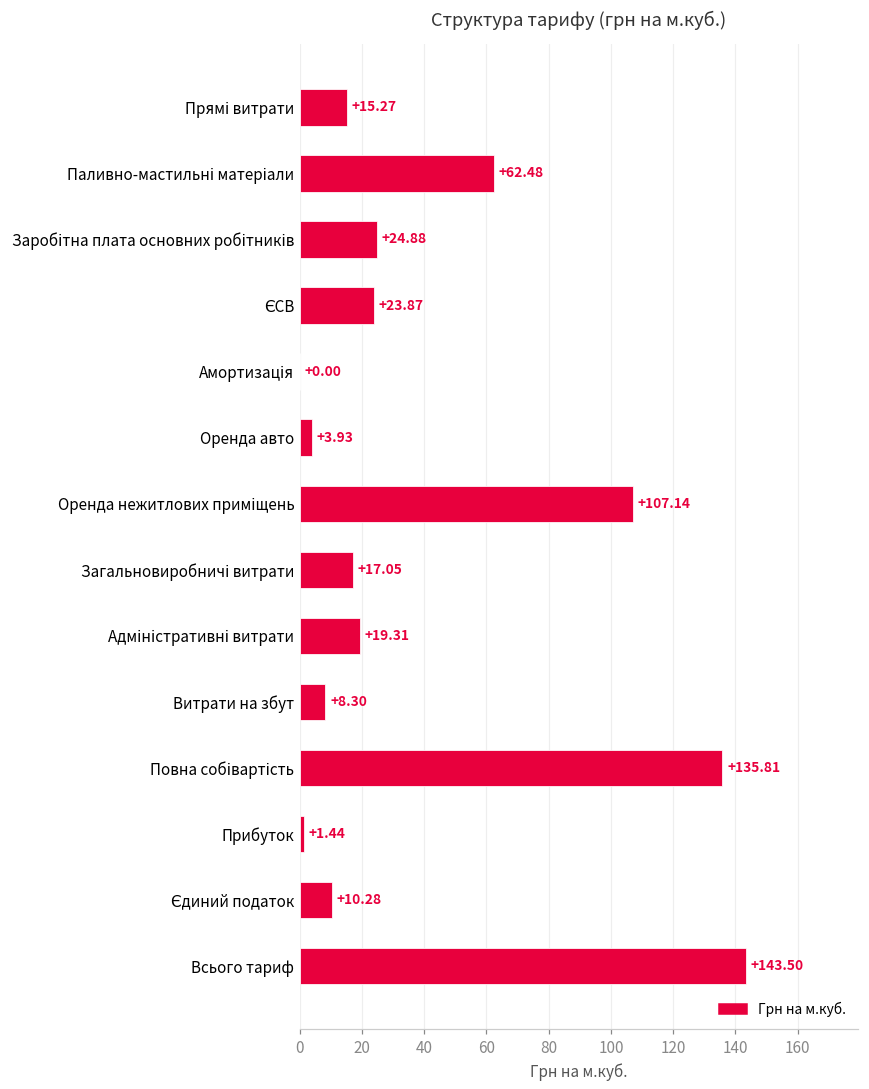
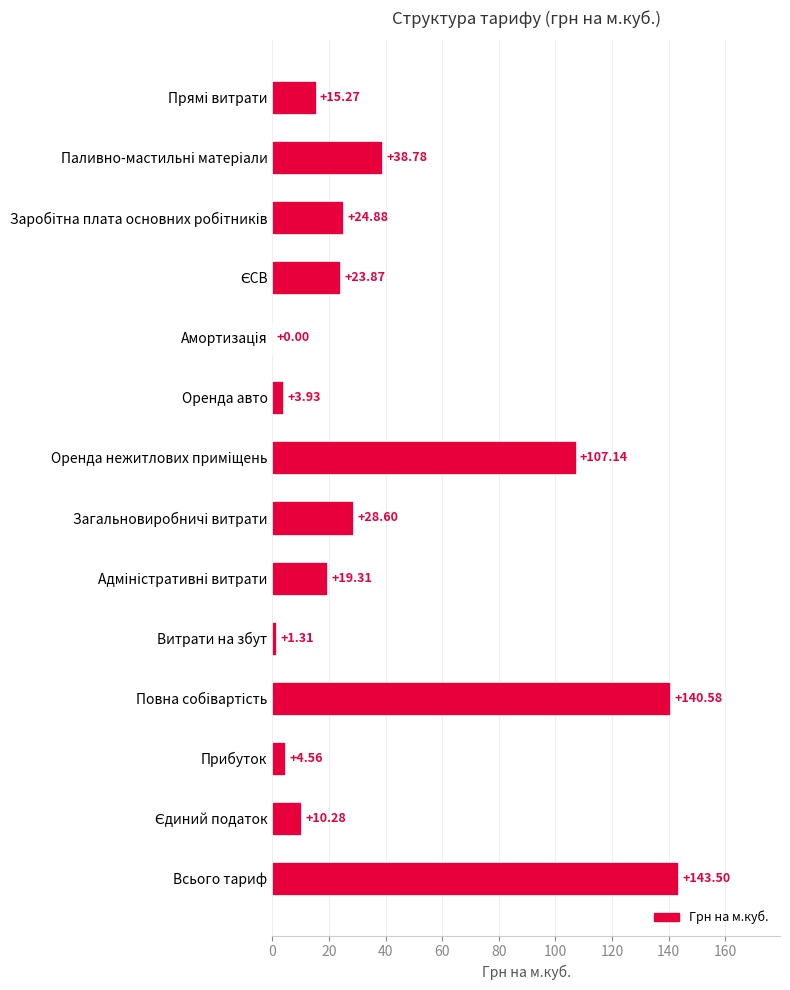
Паливно-мастильні матеріали: +62.48 -> +38.78
Загальновиробничі витрати: +17.05 -> +28.60
Витрати на збут: +8.30 -> +1.31
Повна собівартість: +135.81 -> +140.58
Прибуток: +1.44 -> +4.56
